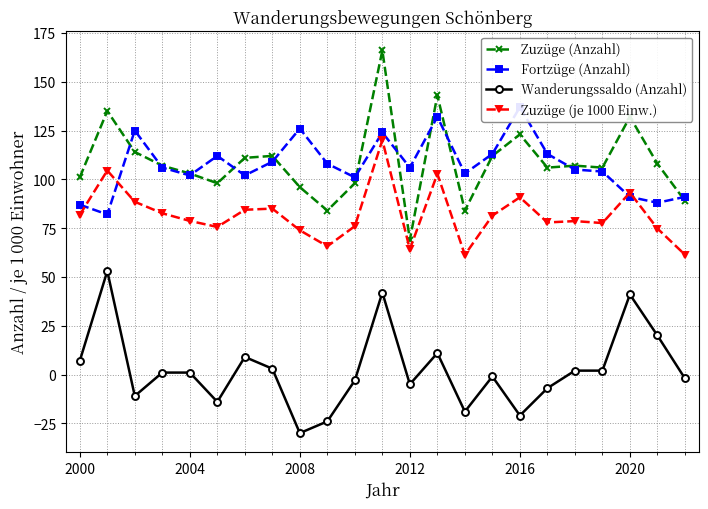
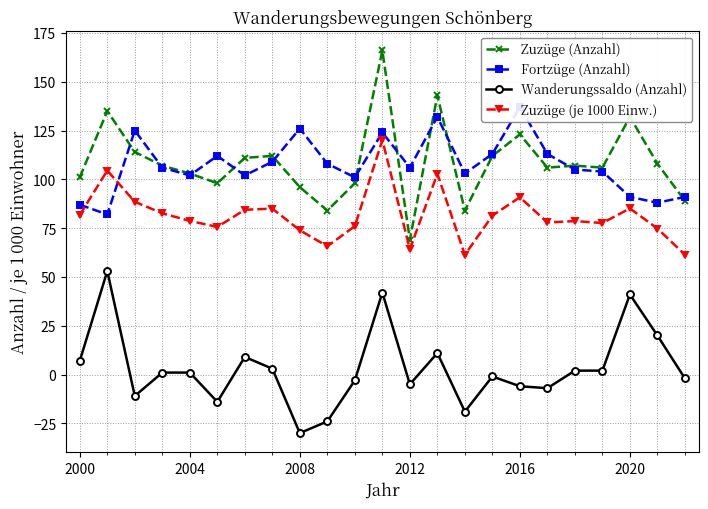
Wanderungssaldo (Anzahl), 2016: -21 -> -6
Zuzüge (je 1000 Einw.), 2020: 93 -> 85
